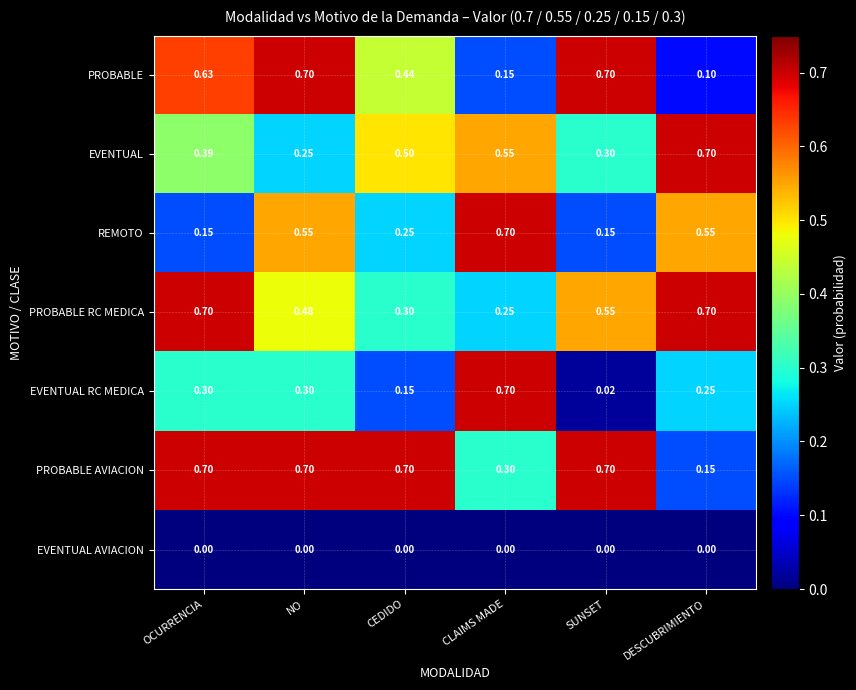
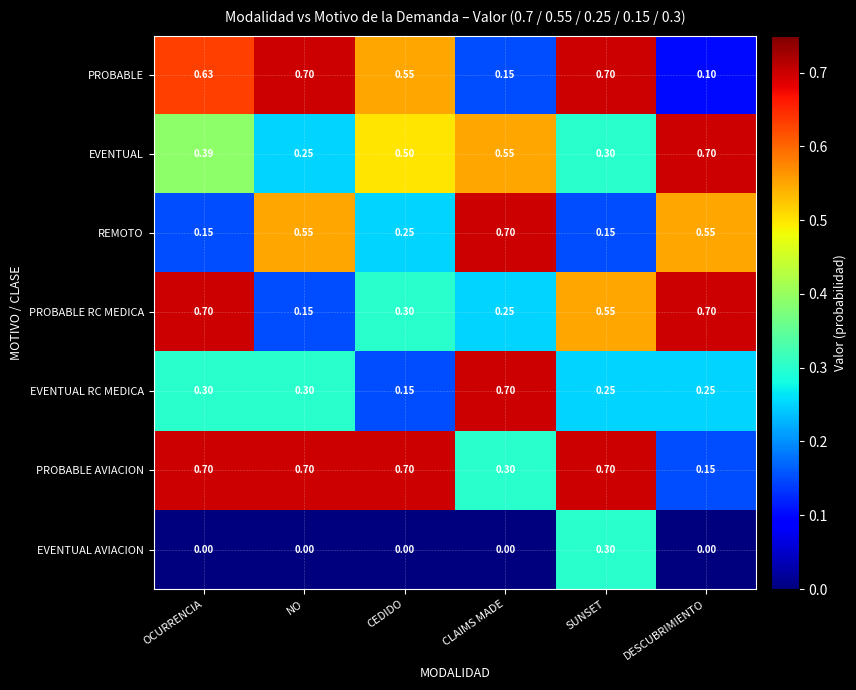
PROBABLE, CEDIDO: 0.44 -> 0.55
PROBABLE RC MEDICA, NO: 0.48 -> 0.15
EVENTUAL RC MEDICA, SUNSET: 0.02 -> 0.25
EVENTUAL AVIACION, SUNSET: 0.00 -> 0.30
